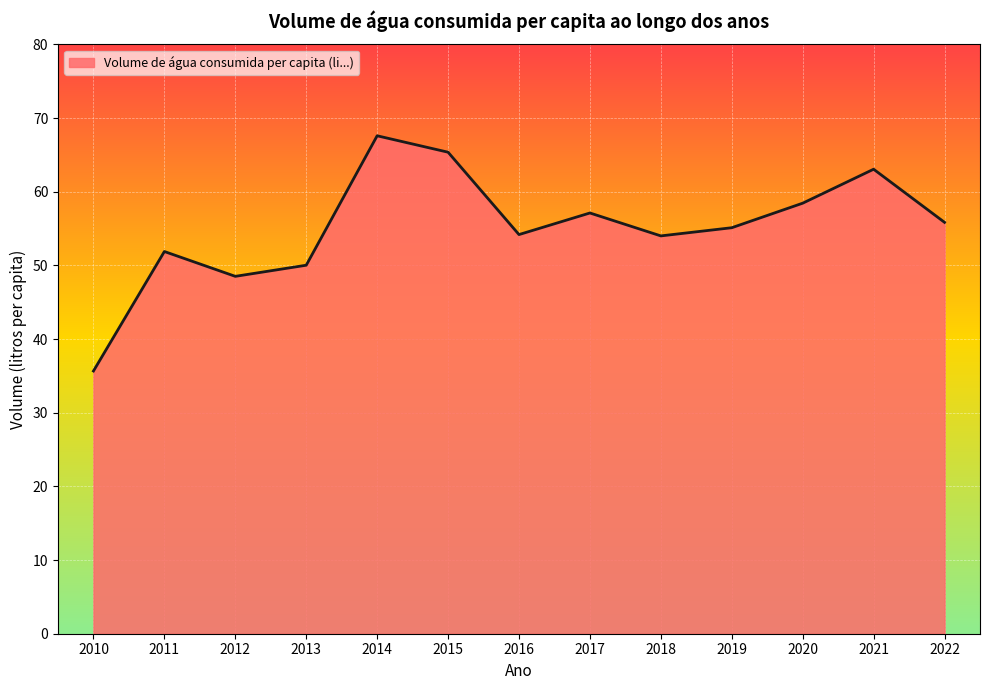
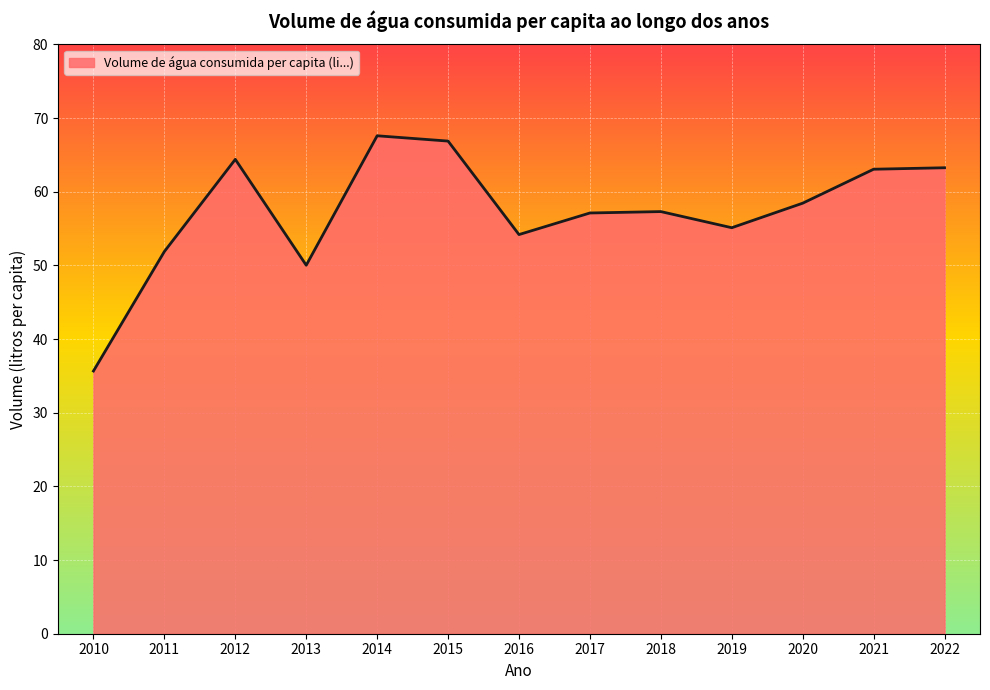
2012: 49 -> 64
2015: 65 -> 67
2018: 54 -> 57
2022: 56 -> 63
